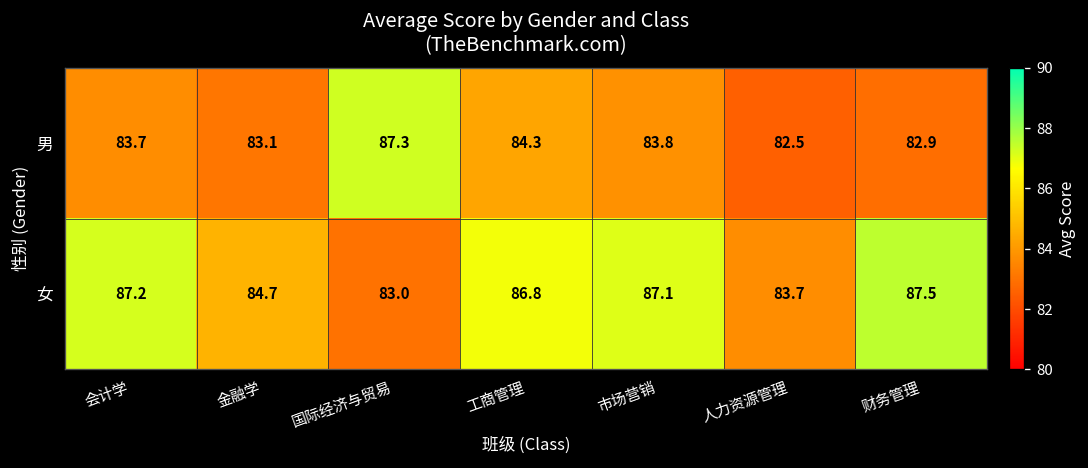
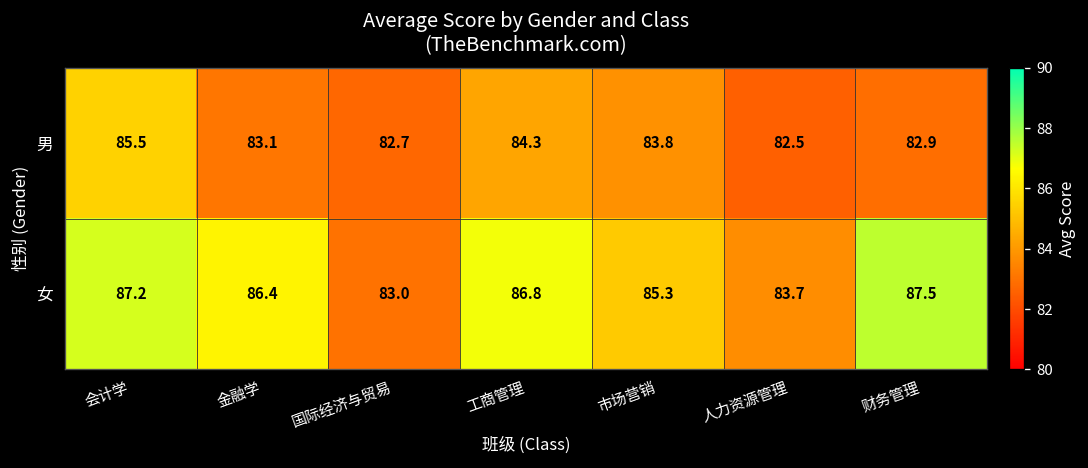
男, 会计学: 83.7 -> 85.5
男, 国际经济与贸易: 87.3 -> 82.7
女, 金融学: 84.7 -> 86.4
女, 市场营销: 87.1 -> 85.3
